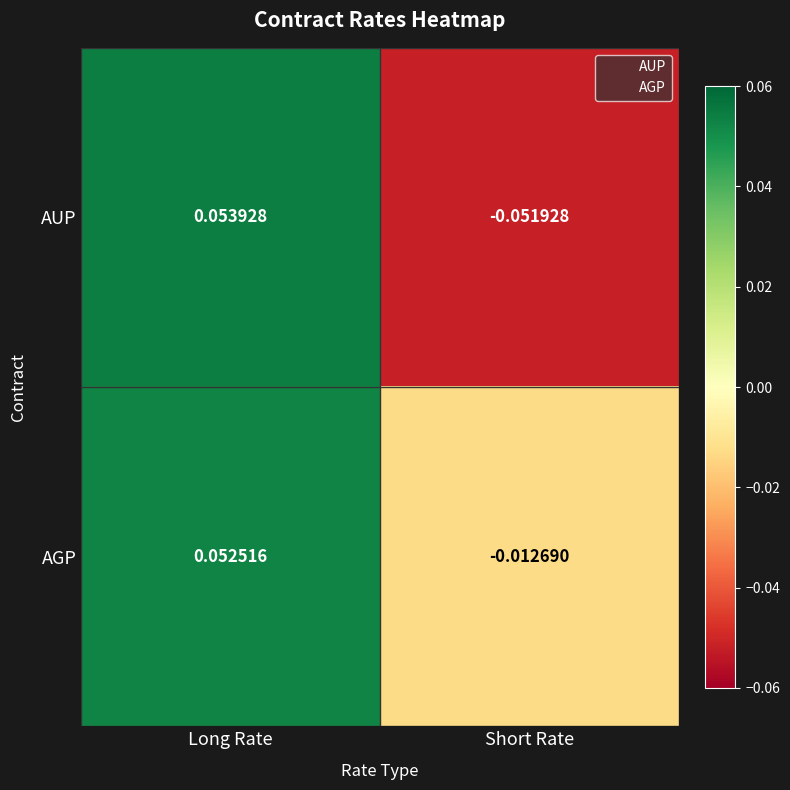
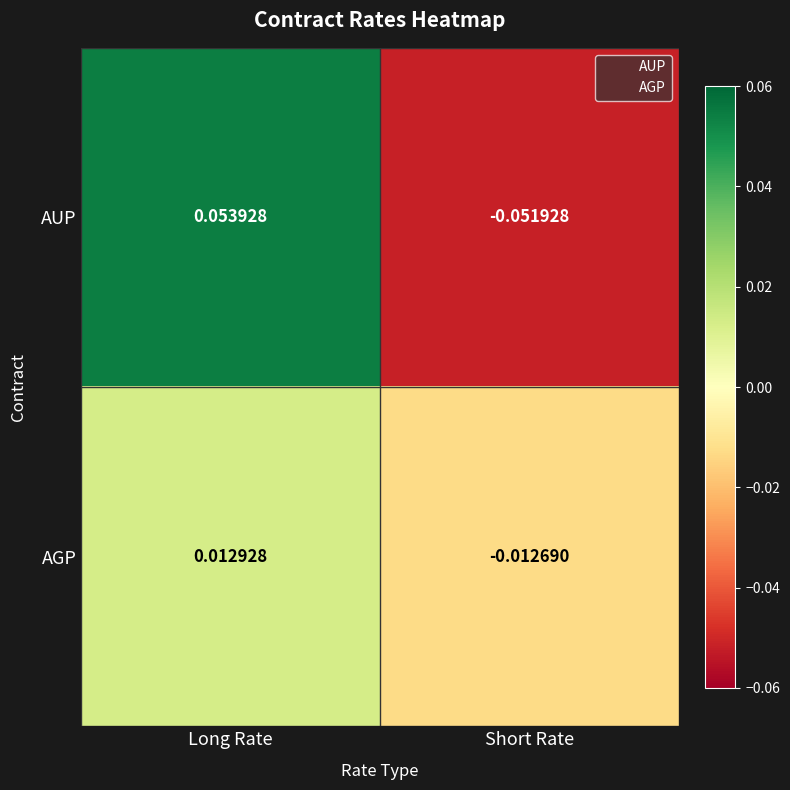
AGP, Long Rate: 0.052516 -> 0.012928
